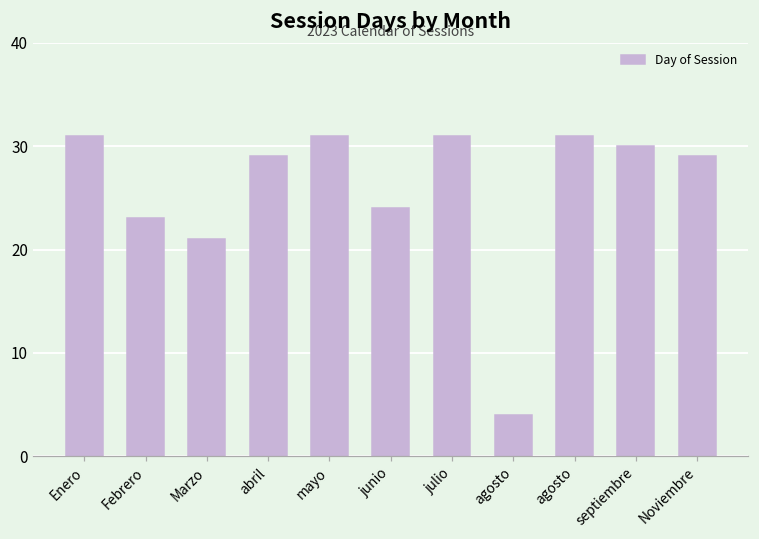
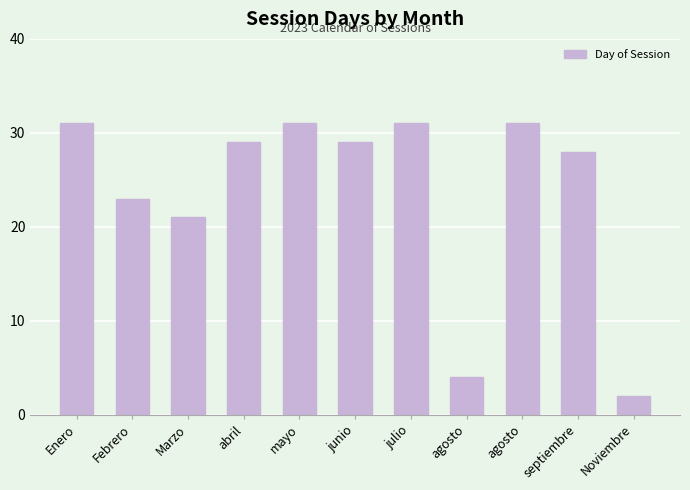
junio: 24 -> 29
septiembre: 30 -> 28
Noviembre: 29 -> 2
